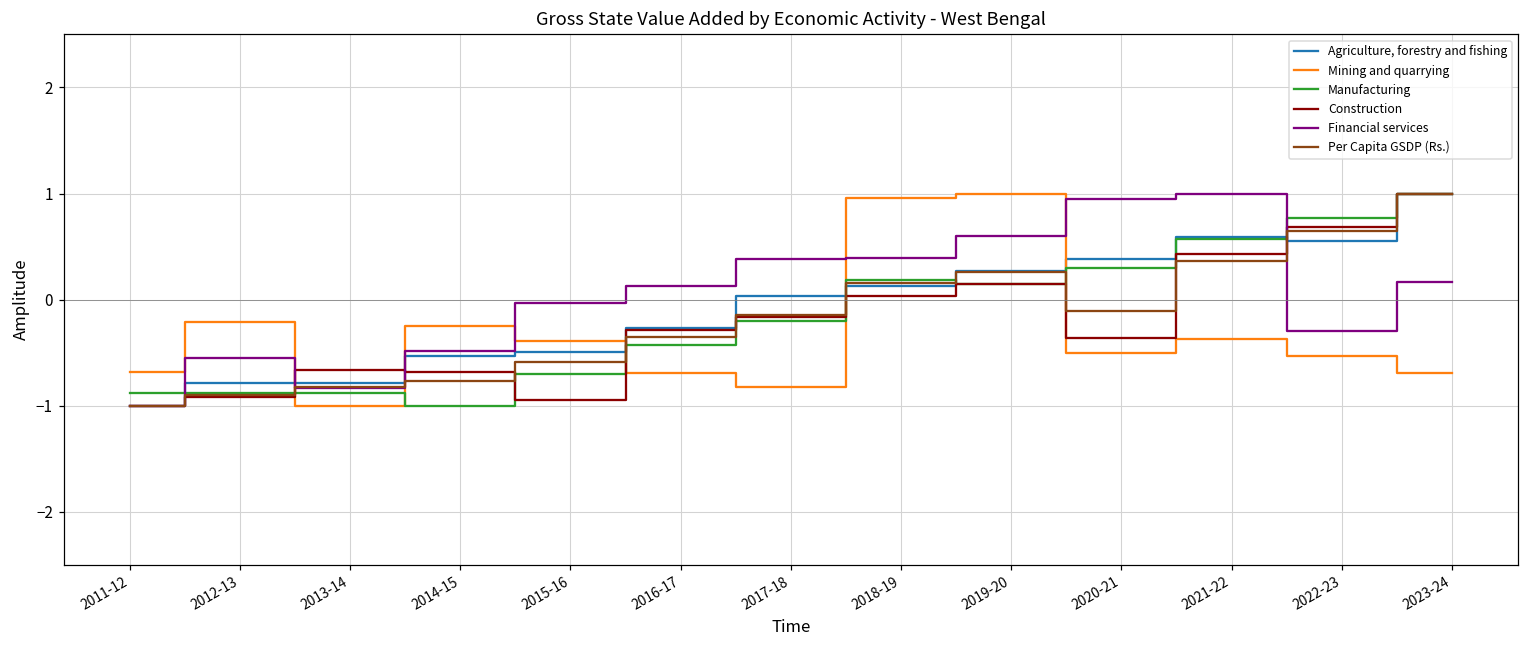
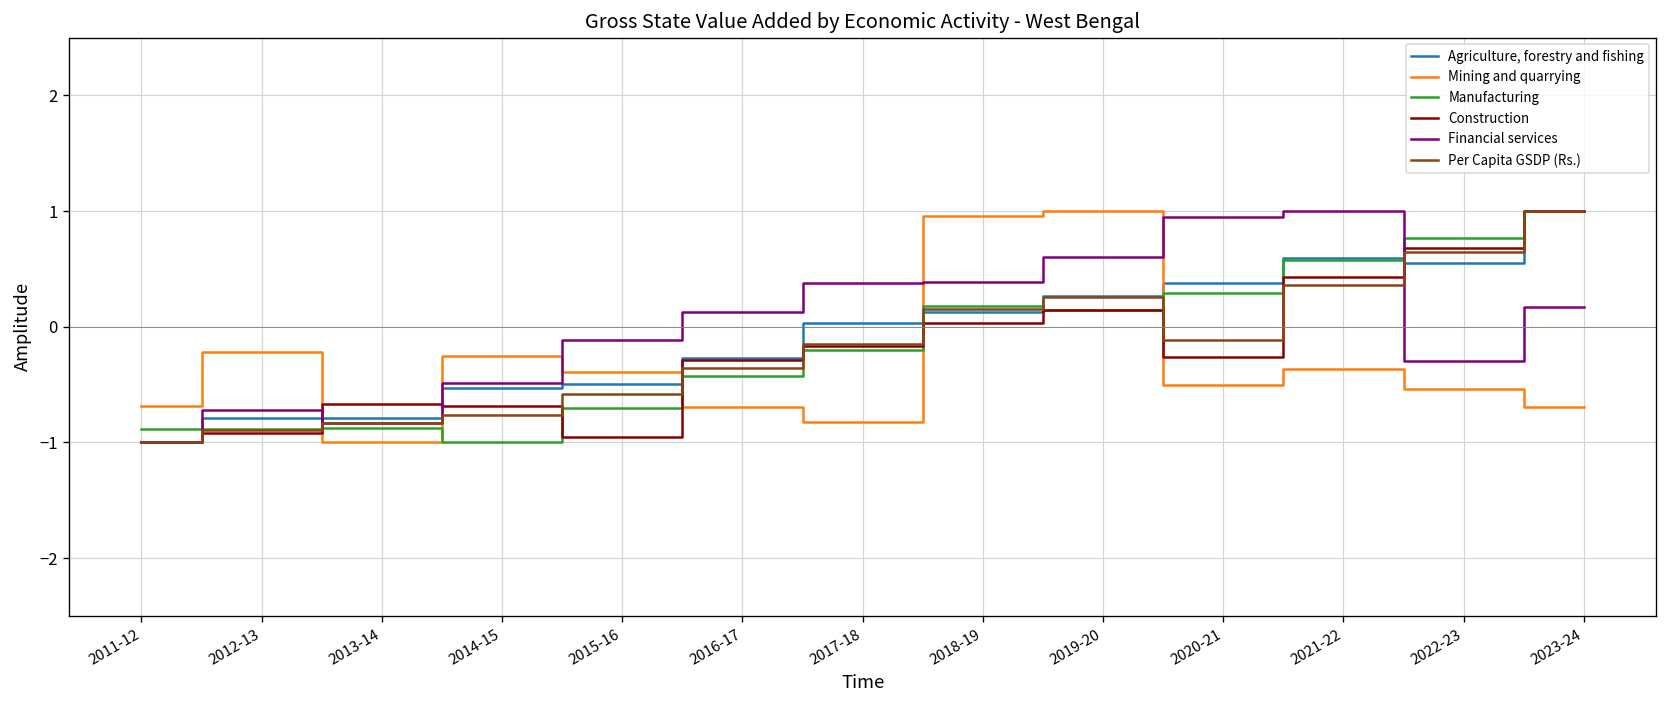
Financial services, 2012-13: -0.5 -> -0.7
Financial services, 2015-16: 0.0 -> -0.1
Construction, 2020-21: -0.4 -> -0.3
